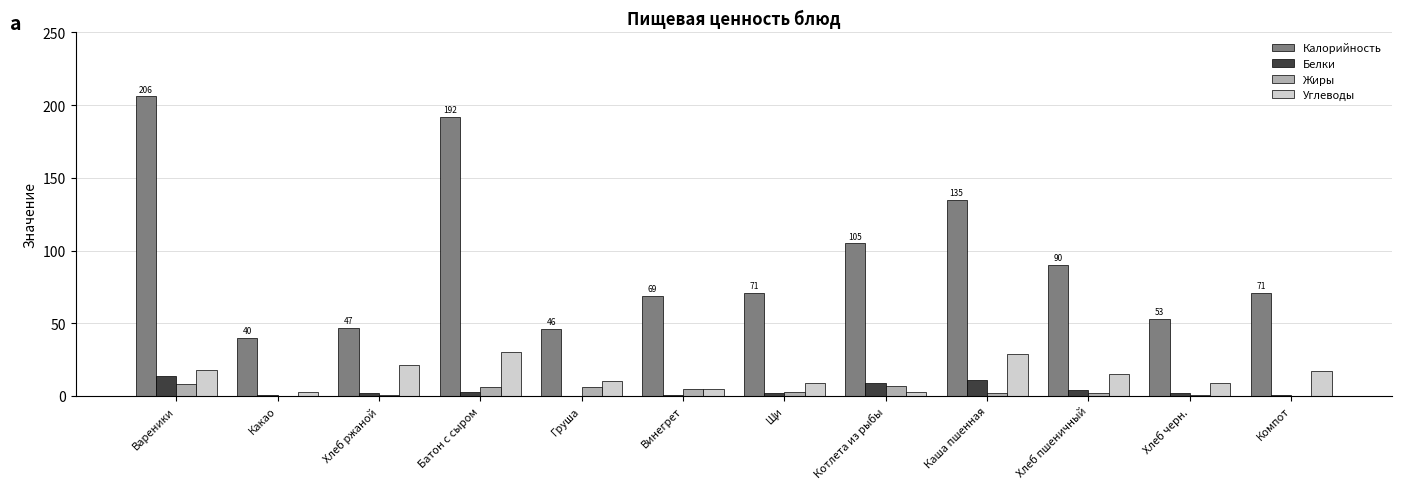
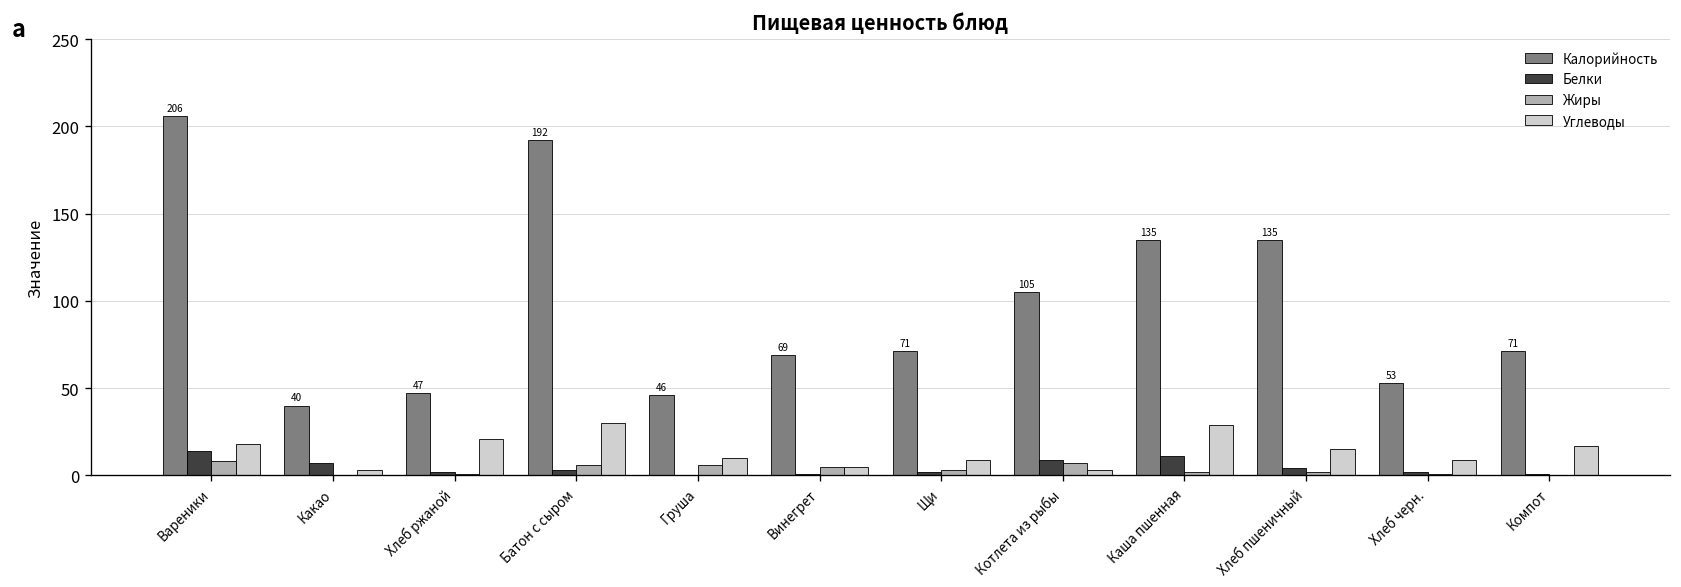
Белки, Какао: 1 -> 7
Калорийность, Хлеб пшеничный: 90 -> 135
